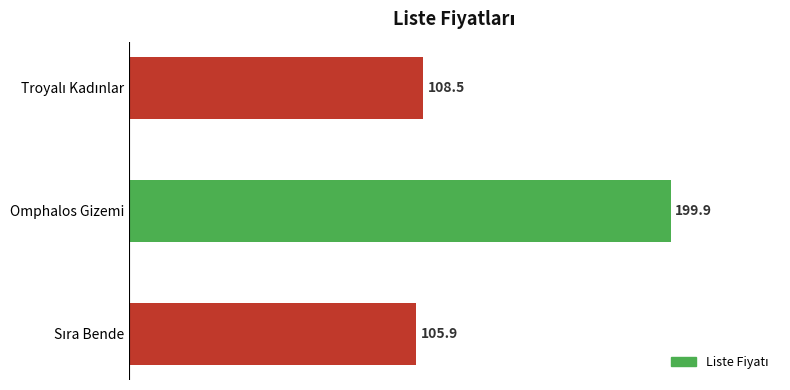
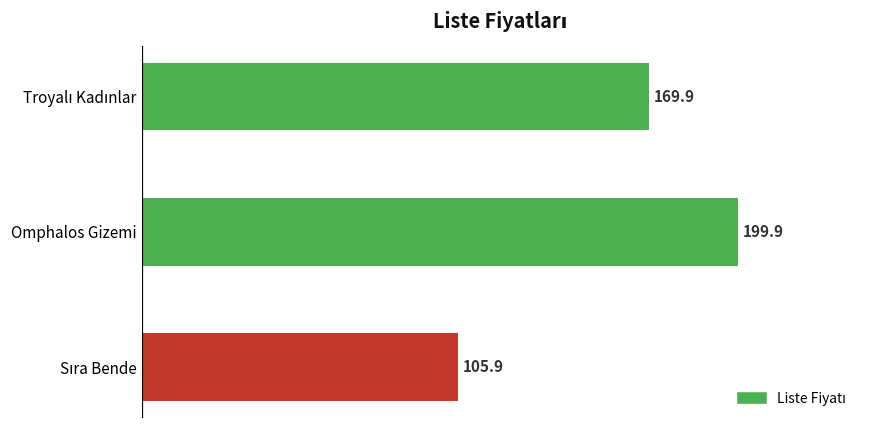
Troyalı Kadınlar: 108.5 -> 169.9
